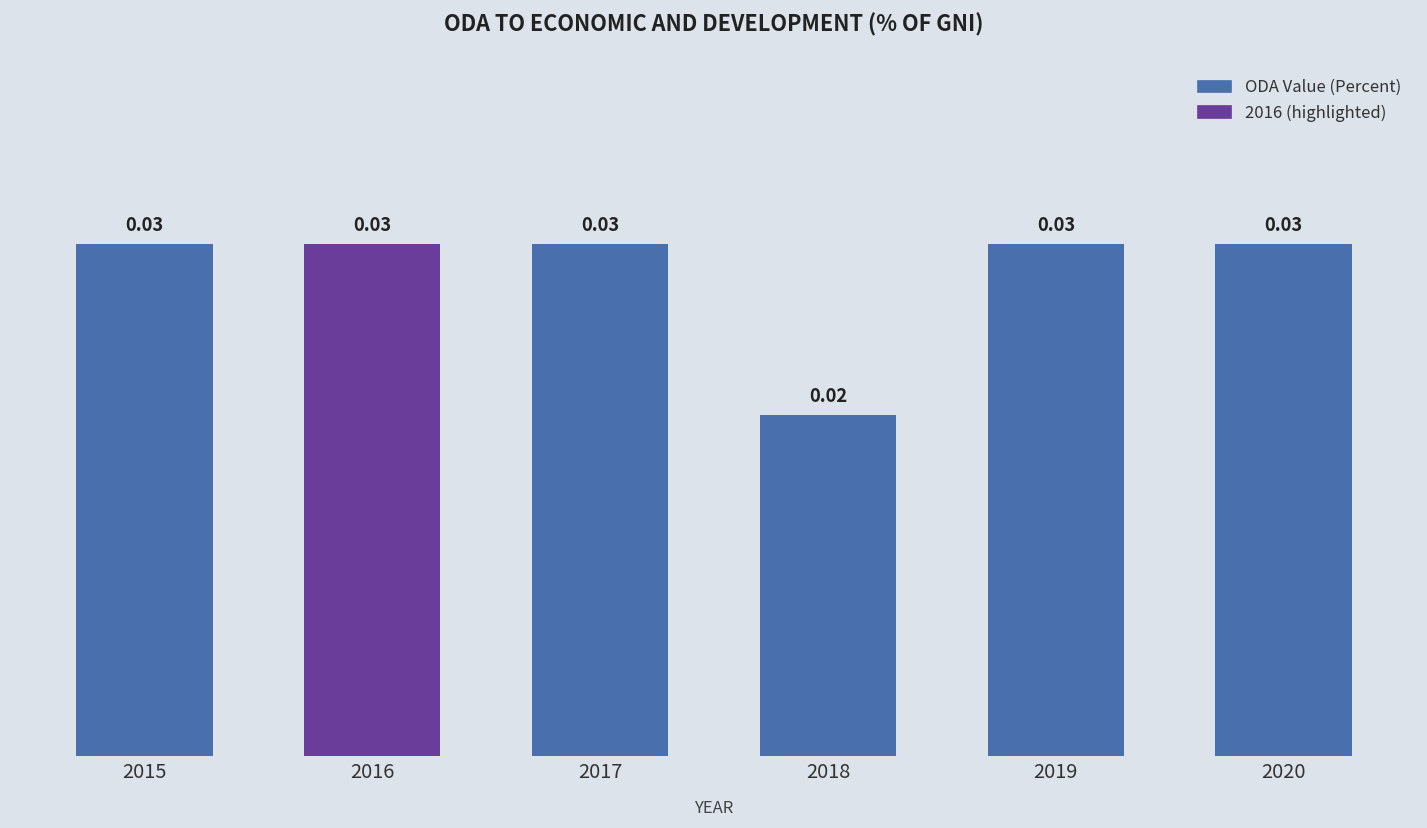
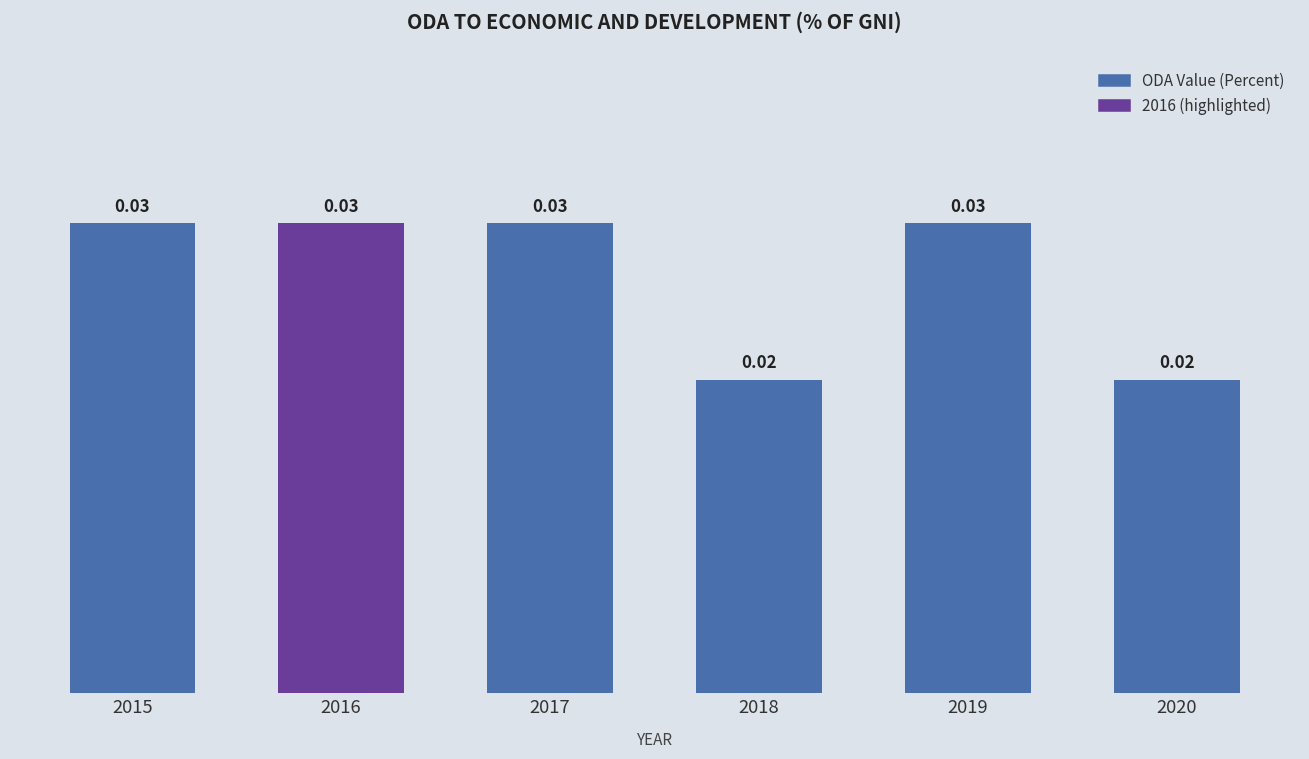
2020: 0.03 -> 0.02
